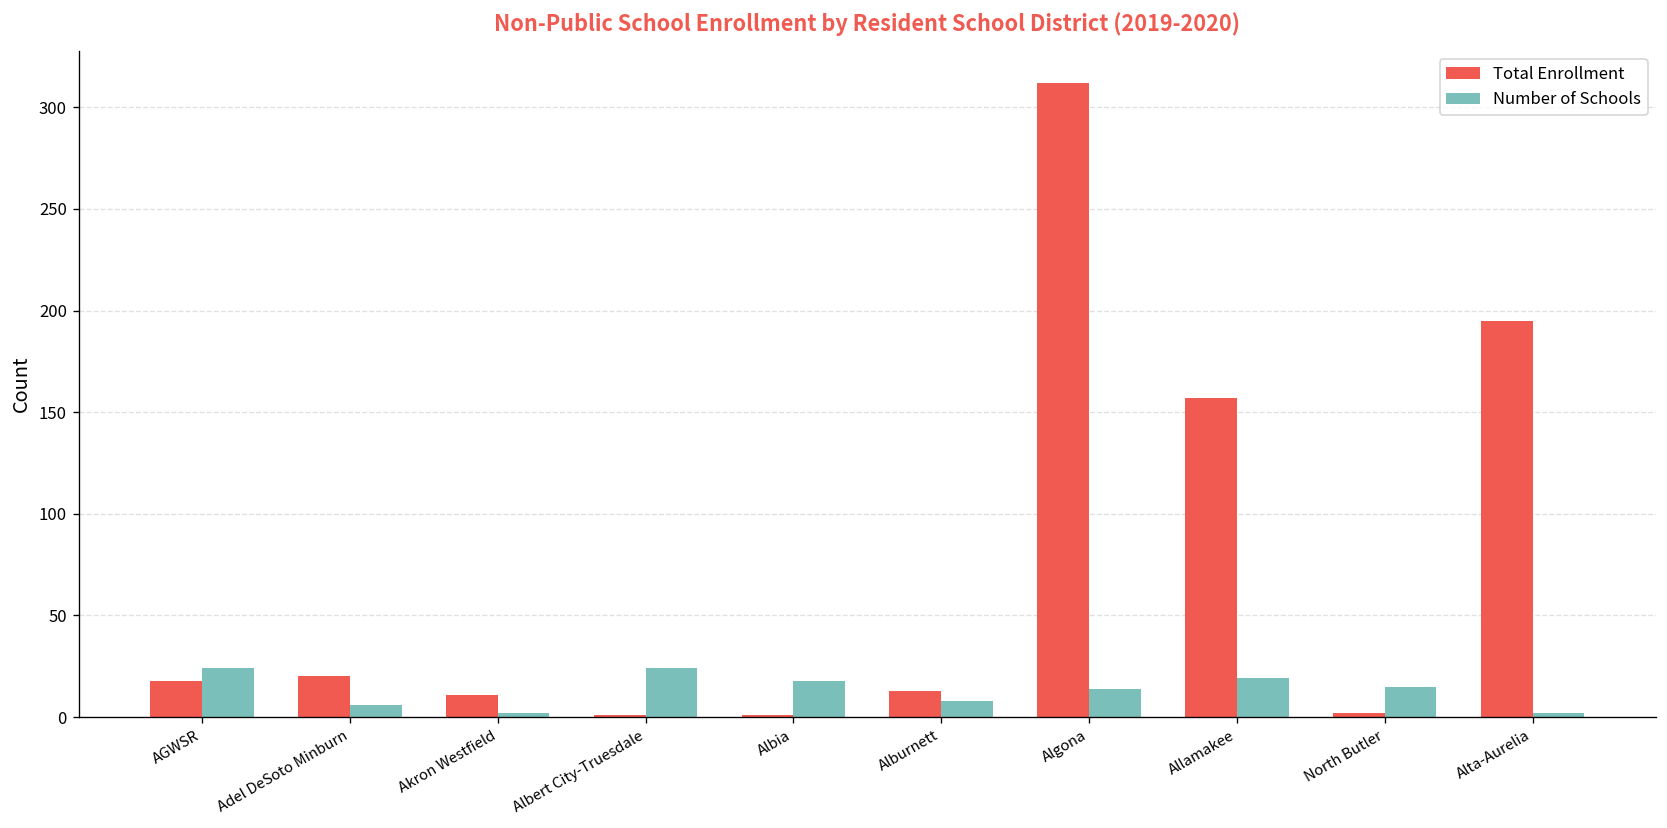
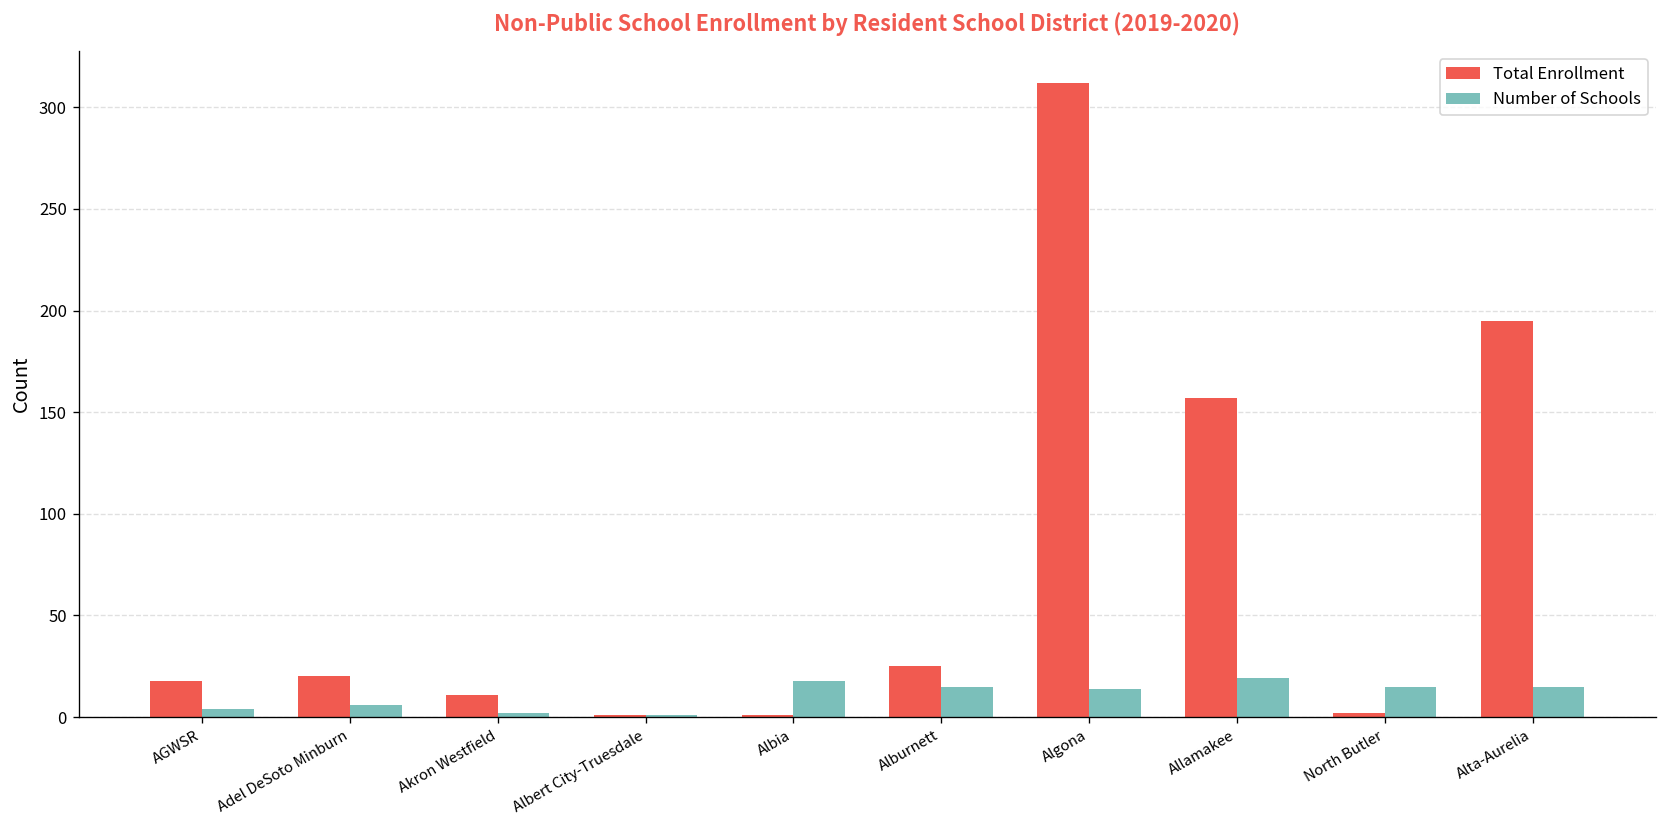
Number of Schools, AGWSR: 24 -> 4
Number of Schools, Albert City-Truesdale: 24 -> 1
Total Enrollment, Alburnett: 13 -> 25
Number of Schools, Alburnett: 8 -> 15
Number of Schools, Alta-Aurelia: 2 -> 15
